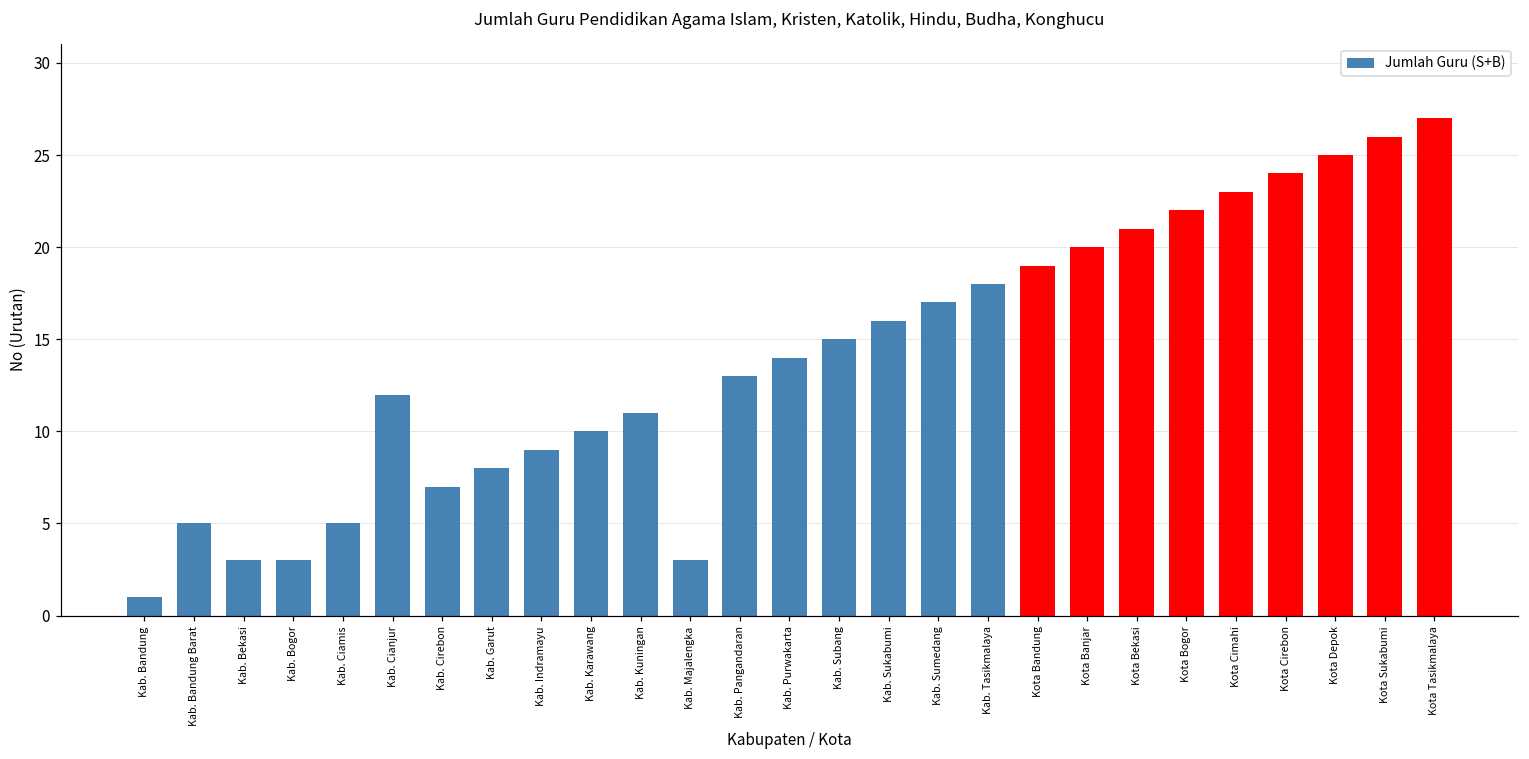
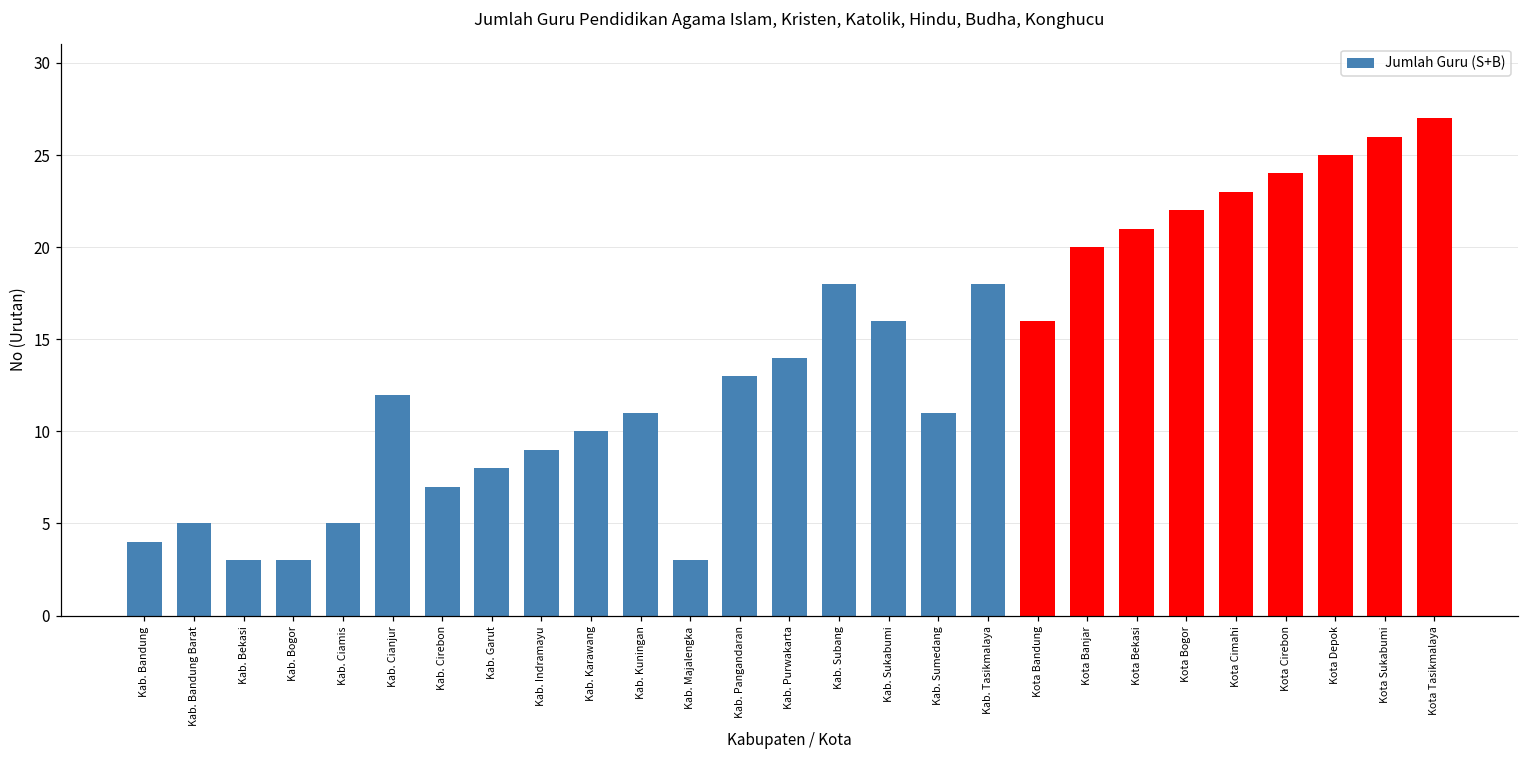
Kab. Bandung: 1 -> 4
Kab. Subang: 15 -> 18
Kab. Sumedang: 17 -> 11
Kota Bandung: 19 -> 16
